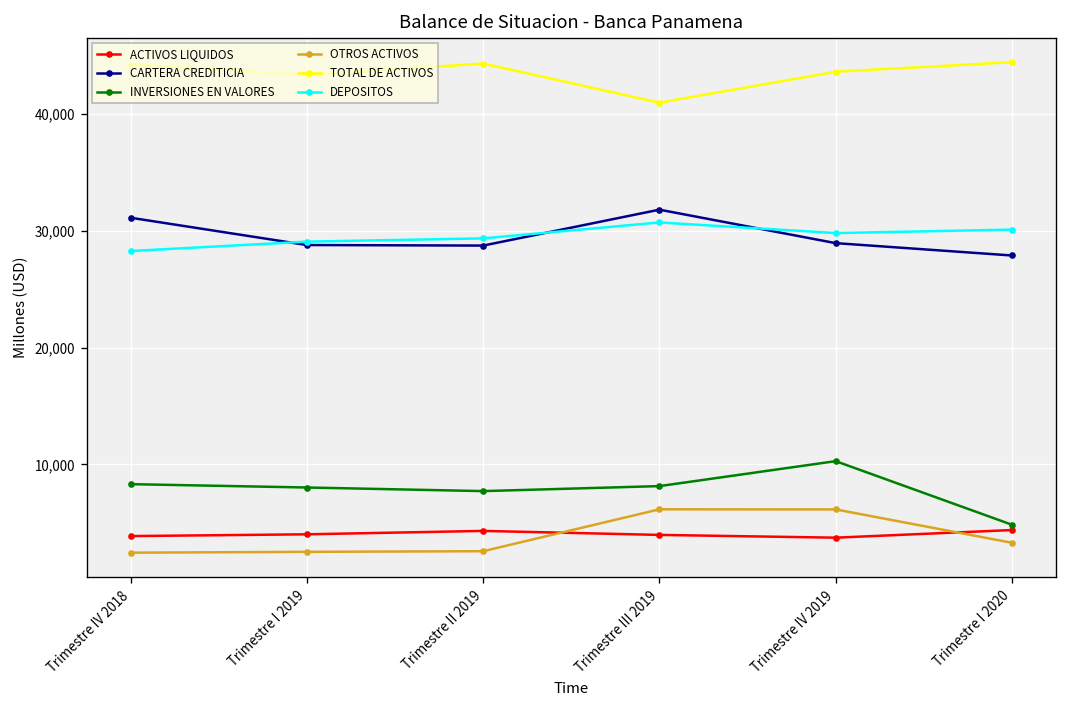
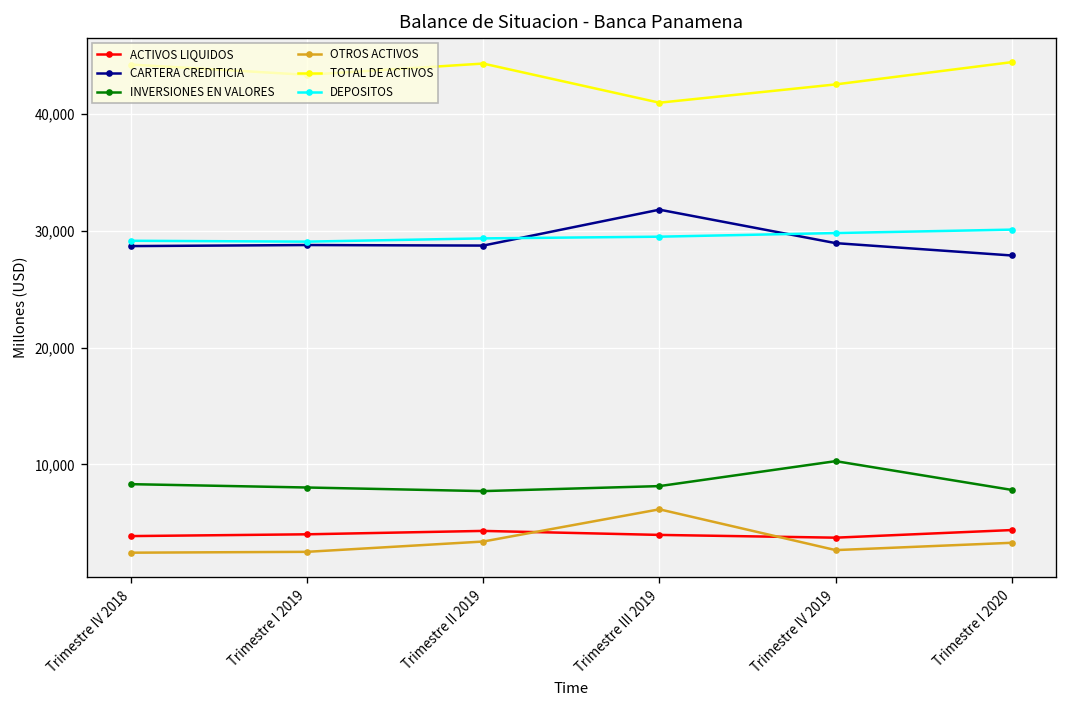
CARTERA CREDITICIA, Trimestre IV 2018: 31,000 -> 29,000
DEPOSITOS, Trimestre IV 2018: 28,000 -> 29,000
OTROS ACTIVOS, Trimestre II 2019: 2,600 -> 3,400
DEPOSITOS, Trimestre III 2019: 31,000 -> 29,000
OTROS ACTIVOS, Trimestre IV 2019: 6,000 -> 3,000
TOTAL DE ACTIVOS, Trimestre IV 2019: 44,000 -> 43,000
INVERSIONES EN VALORES, Trimestre I 2020: 5,000 -> 8,000
